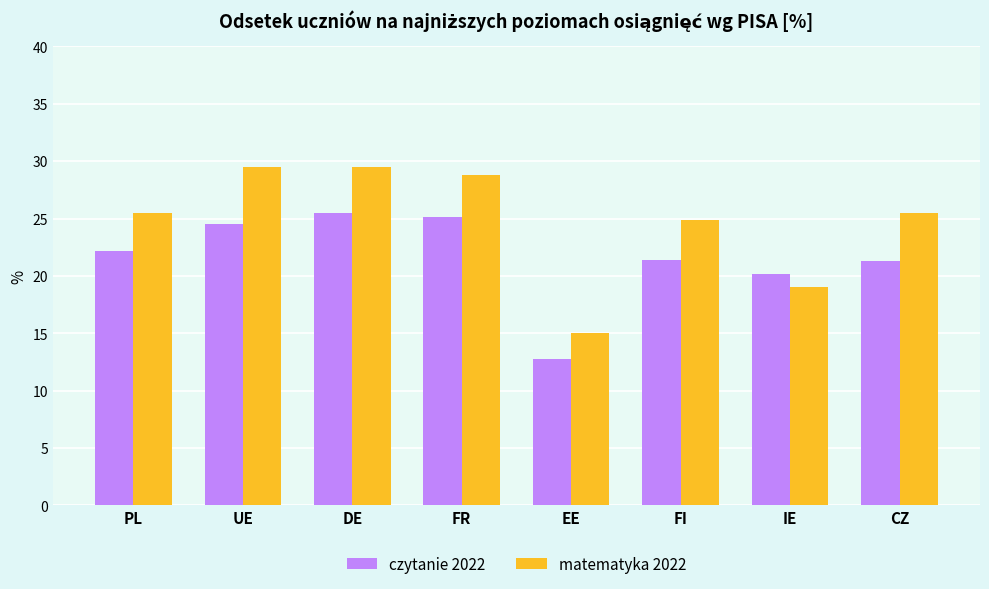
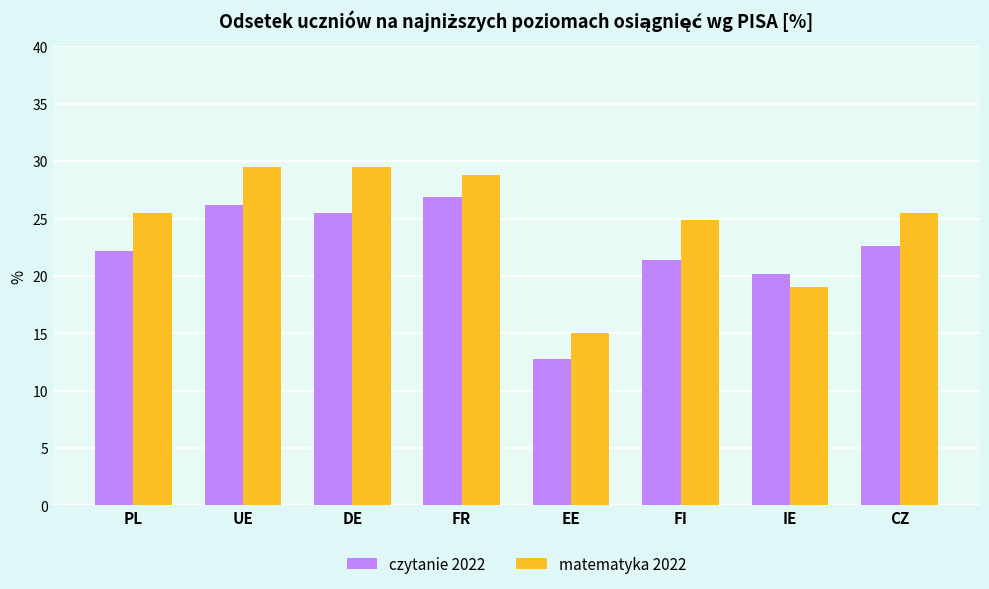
czytanie 2022, UE: 24.5 -> 26.2
czytanie 2022, FR: 25.1 -> 26.9
czytanie 2022, CZ: 21.3 -> 22.6
